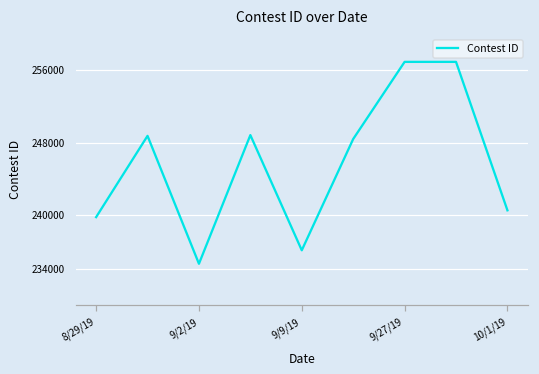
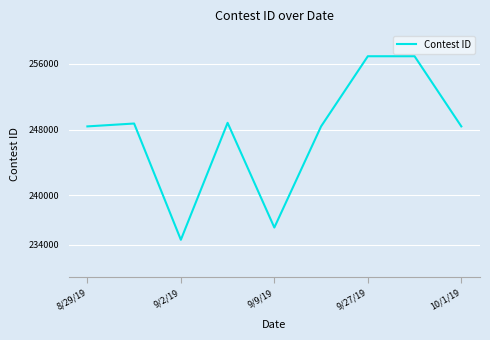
8/29/19: 240000 -> 248000
10/1/19: 241000 -> 248000
